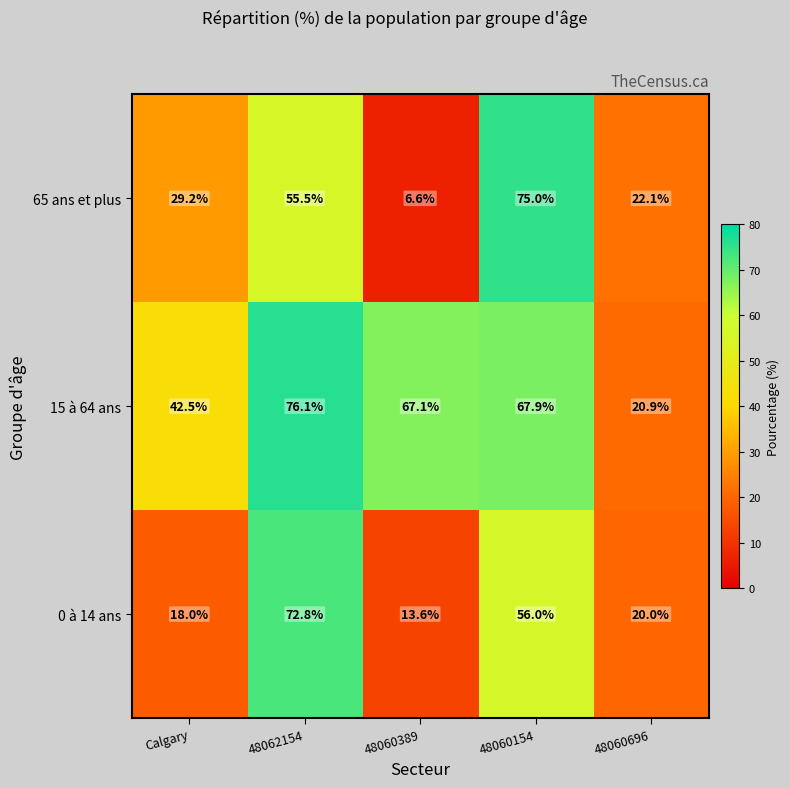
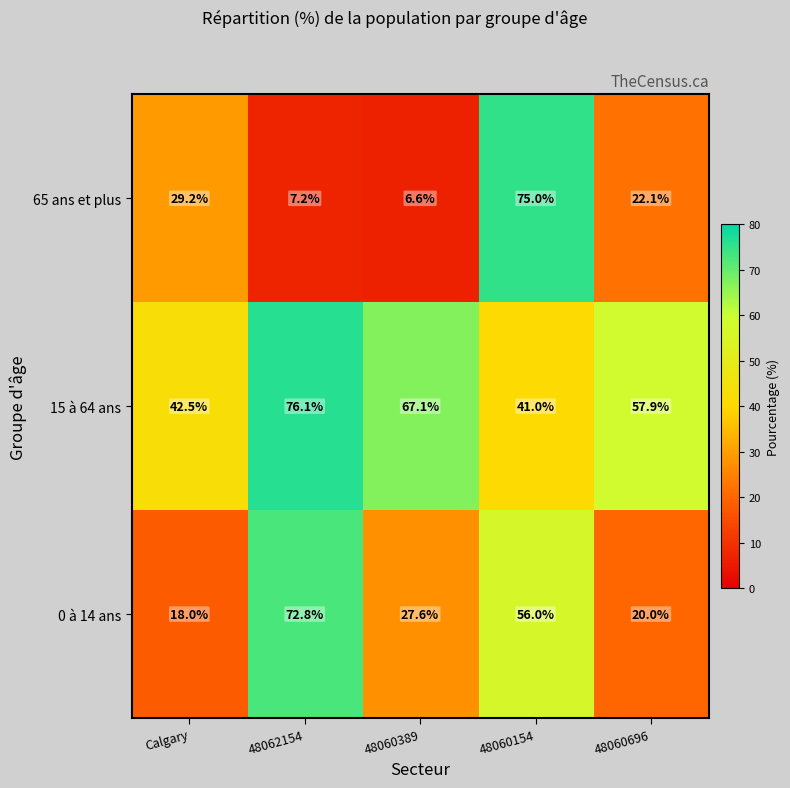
65 ans et plus, 48062154: 55.5% -> 7.2%
15 à 64 ans, 48060154: 67.9% -> 41.0%
15 à 64 ans, 48060696: 20.9% -> 57.9%
0 à 14 ans, 48060389: 13.6% -> 27.6%
